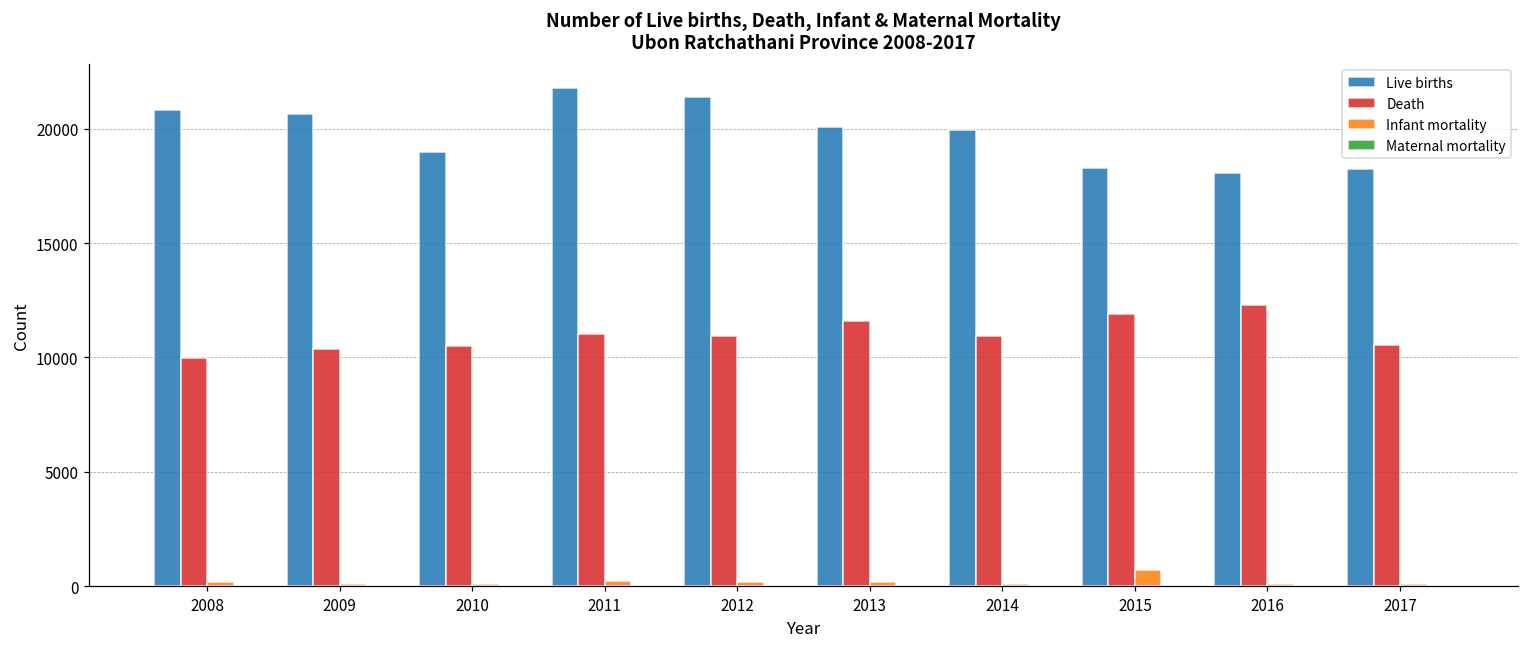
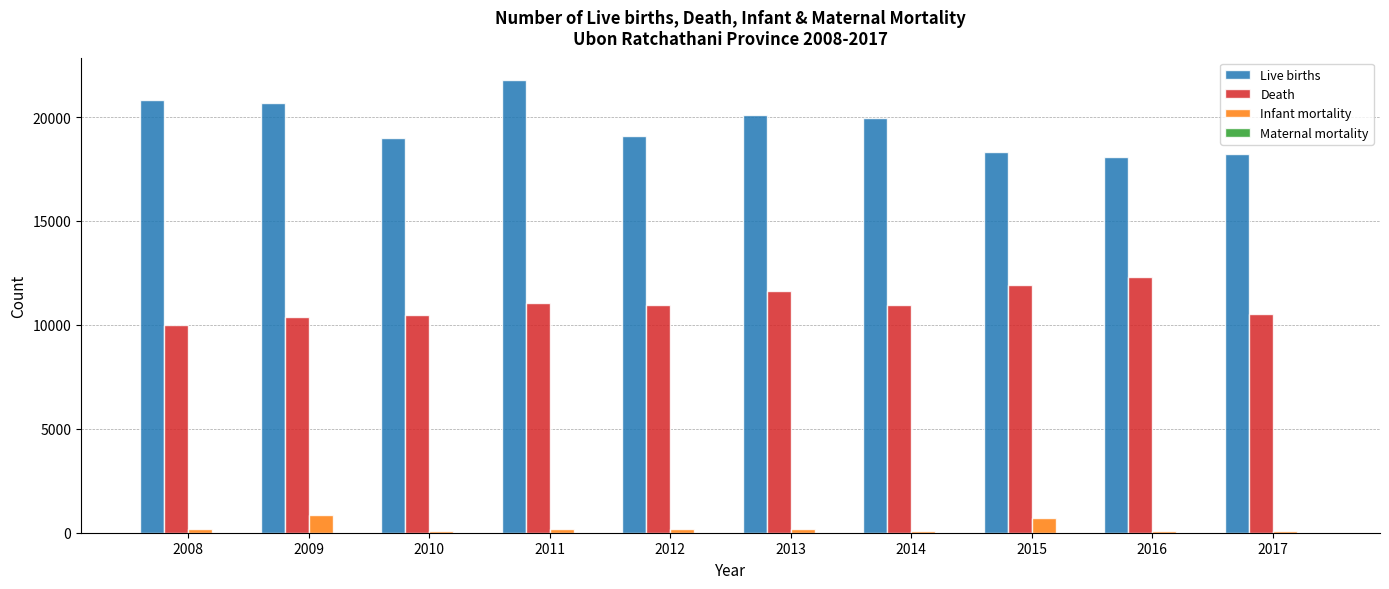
Infant mortality, 2009: 100 -> 900
Live births, 2012: 21400 -> 19100
